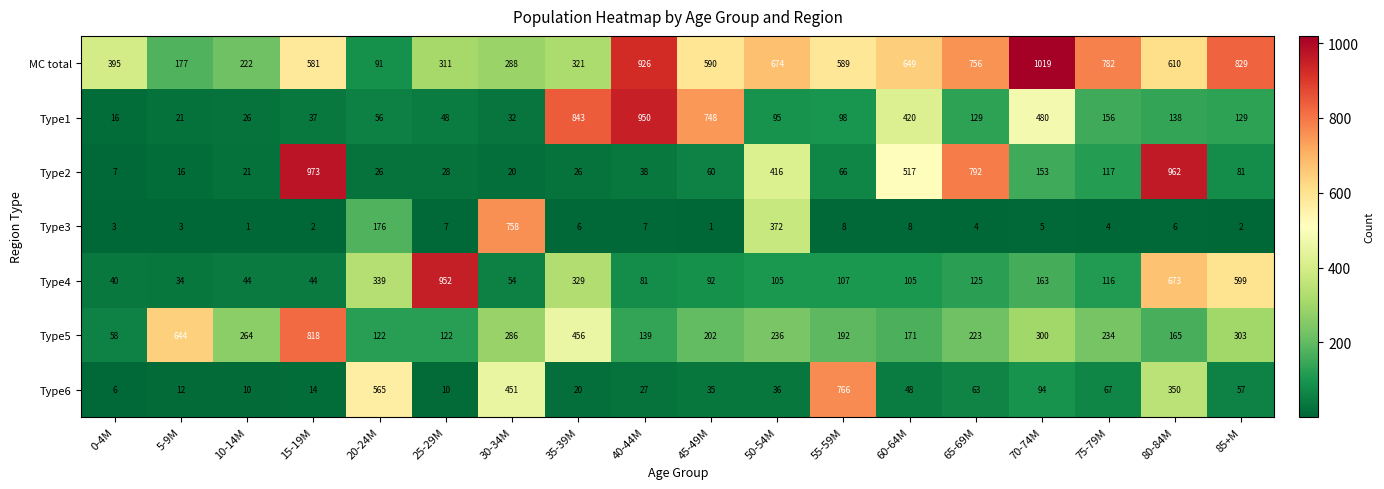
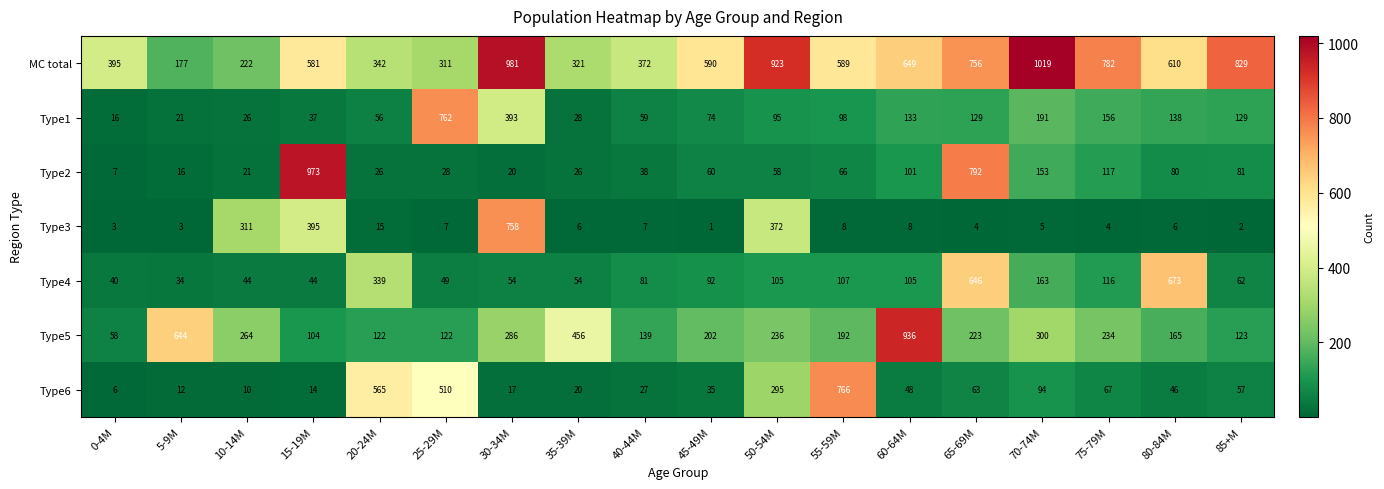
MC total, 20-24M: 91 -> 342
MC total, 30-34M: 288 -> 981
MC total, 40-44M: 926 -> 372
MC total, 50-54M: 674 -> 923
Type1, 25-29M: 48 -> 762
Type1, 30-34M: 32 -> 393
Type1, 35-39M: 843 -> 28
Type1, 40-44M: 950 -> 59
Type1, 45-49M: 748 -> 74
Type1, 60-64M: 420 -> 133
Type1, 70-74M: 480 -> 191
Type2, 50-54M: 416 -> 58
Type2, 60-64M: 517 -> 101
Type2, 80-84M: 962 -> 80
Type3, 10-14M: 1 -> 311
Type3, 15-19M: 2 -> 395
Type3, 20-24M: 176 -> 15
Type4, 25-29M: 952 -> 49
Type4, 35-39M: 329 -> 54
Type4, 65-69M: 125 -> 646
Type4, 85+M: 599 -> 62
Type5, 15-19M: 818 -> 104
Type5, 60-64M: 171 -> 936
Type5, 85+M: 303 -> 123
Type6, 25-29M: 10 -> 510
Type6, 30-34M: 451 -> 17
Type6, 50-54M: 36 -> 295
Type6, 80-84M: 350 -> 46
